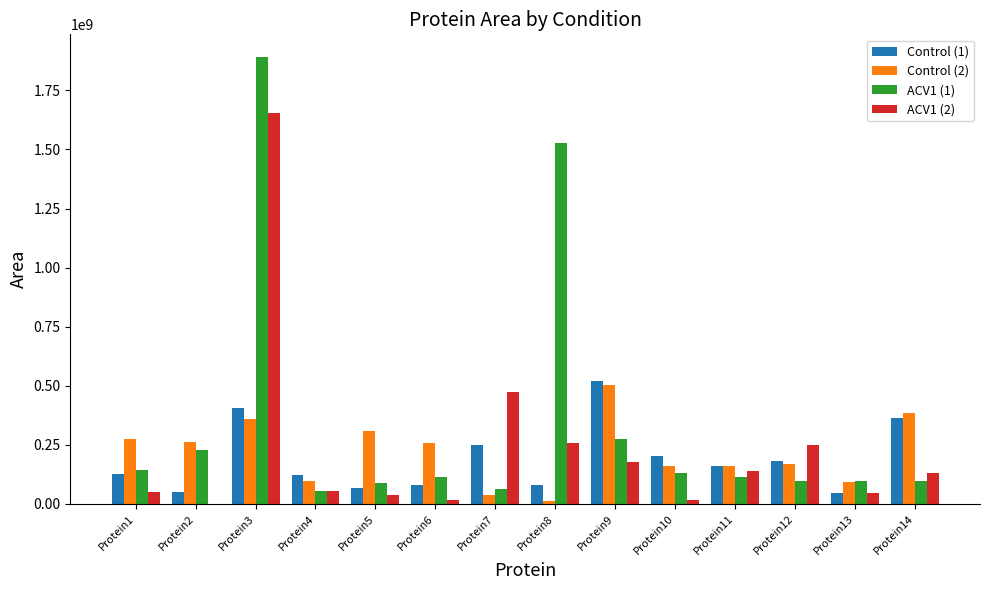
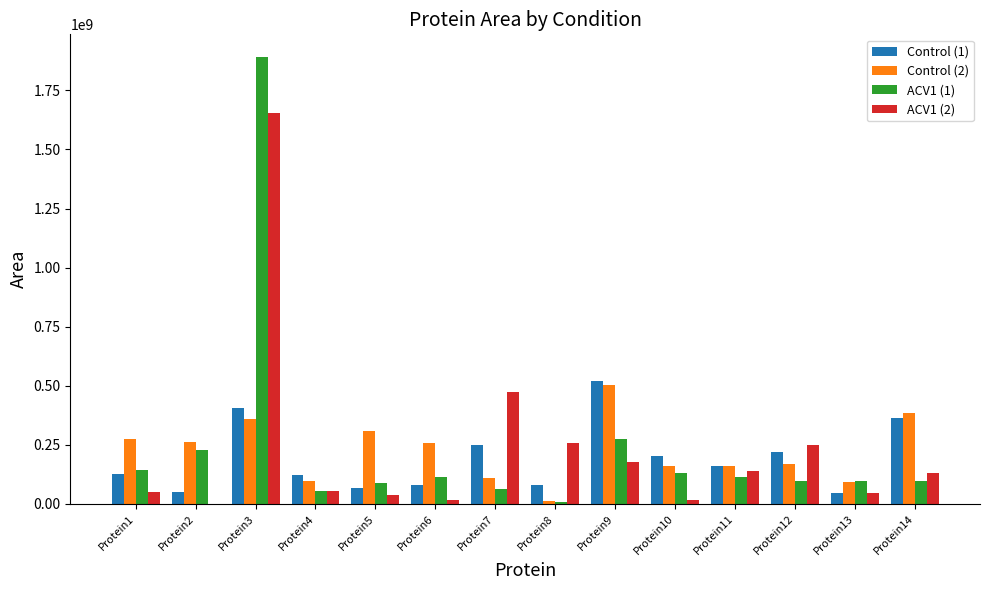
Control (2), Protein7: 40000000 -> 110000000
ACV1 (1), Protein8: 1530000000 -> 10000000
Control (1), Protein12: 180000000 -> 220000000
